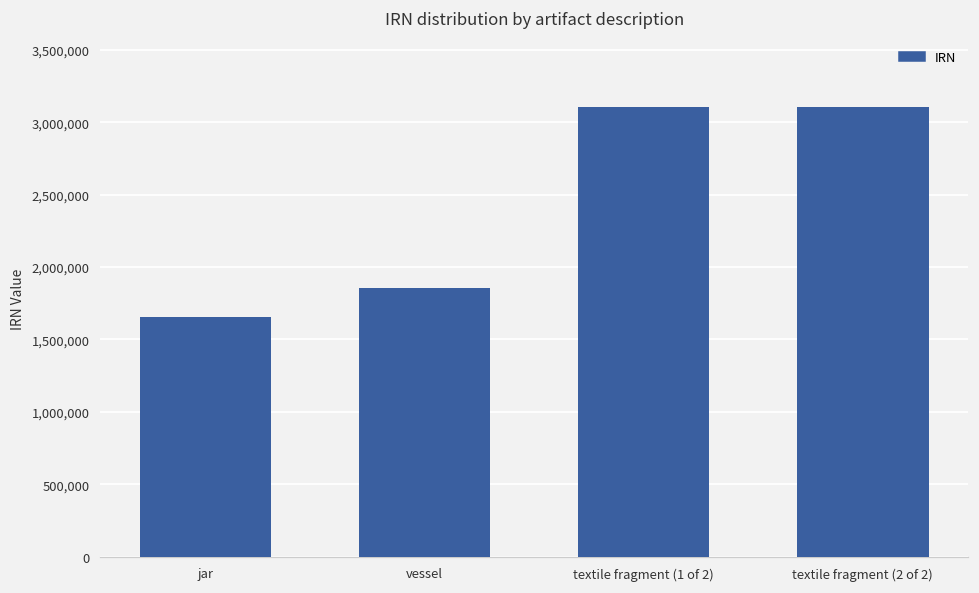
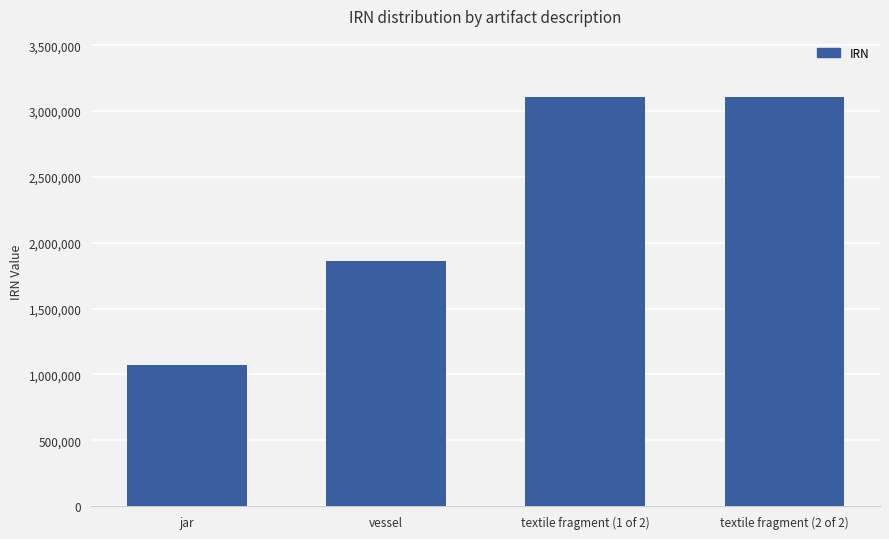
jar: 1,650,000 -> 1,070,000
